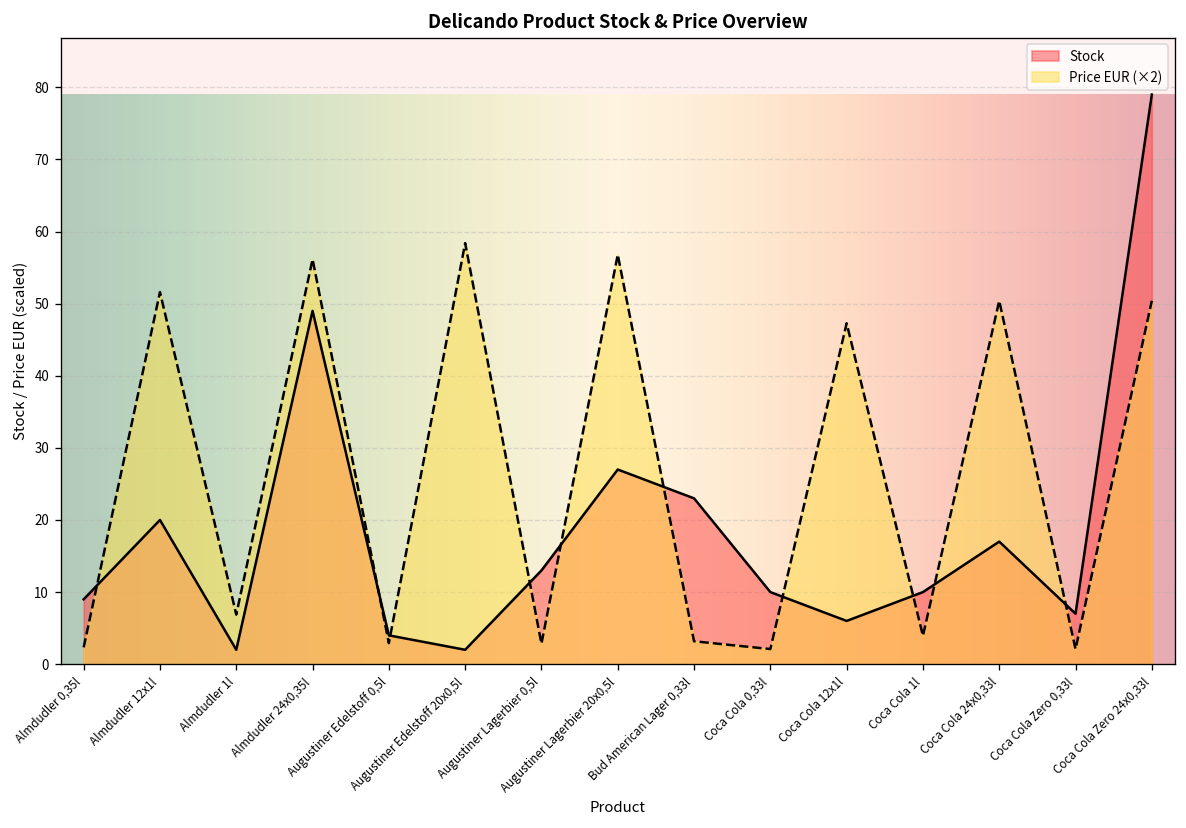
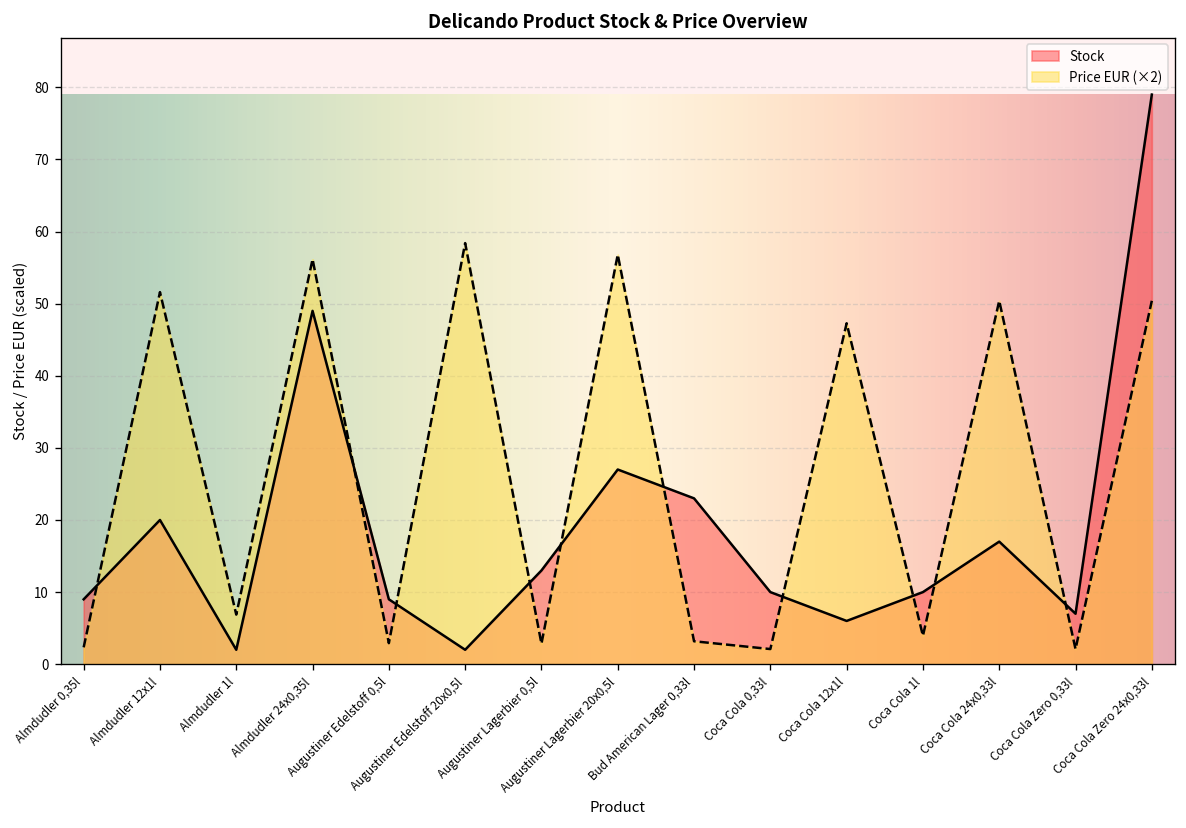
Stock, Augustiner Edelstoff 0,5l: 4 -> 9
